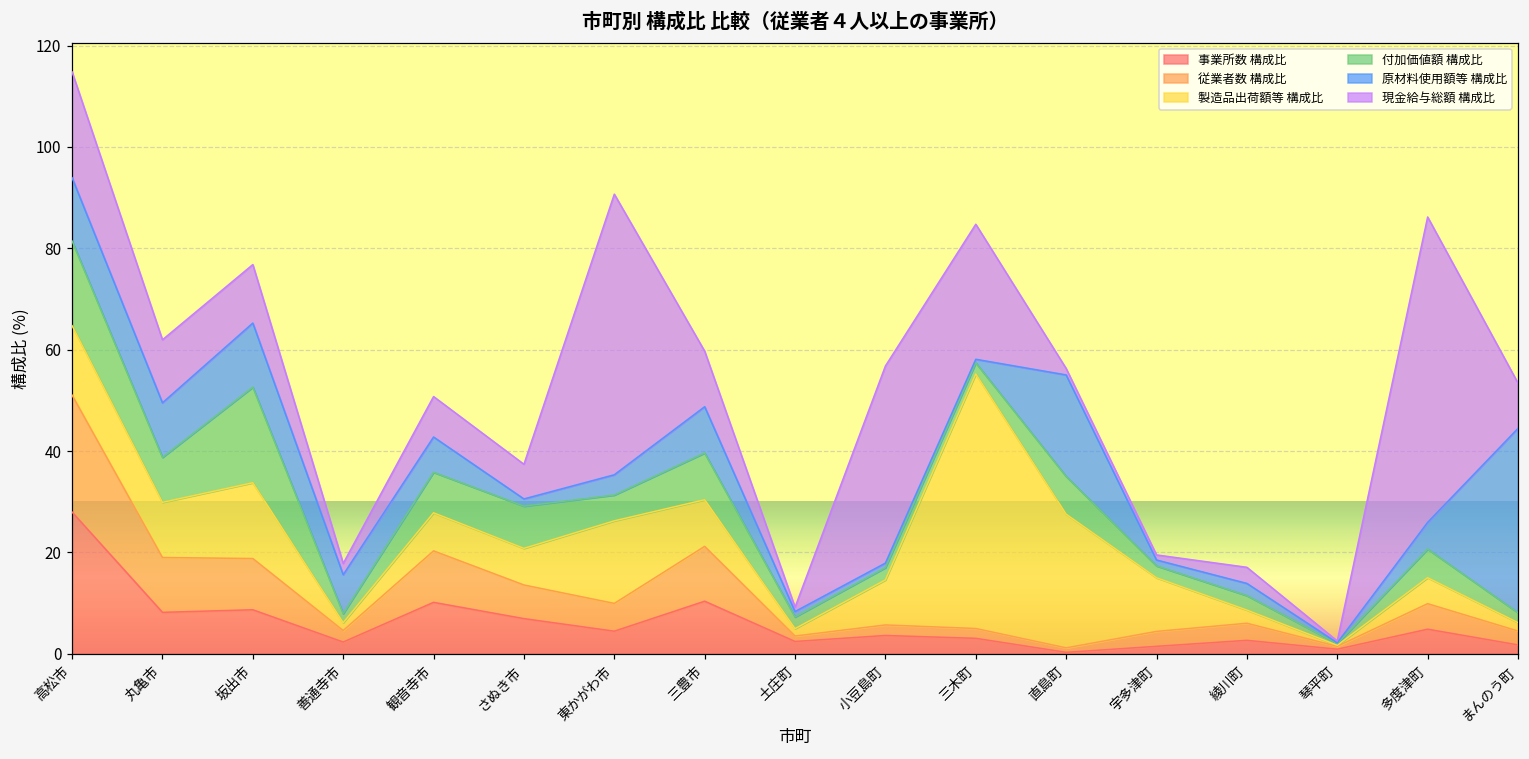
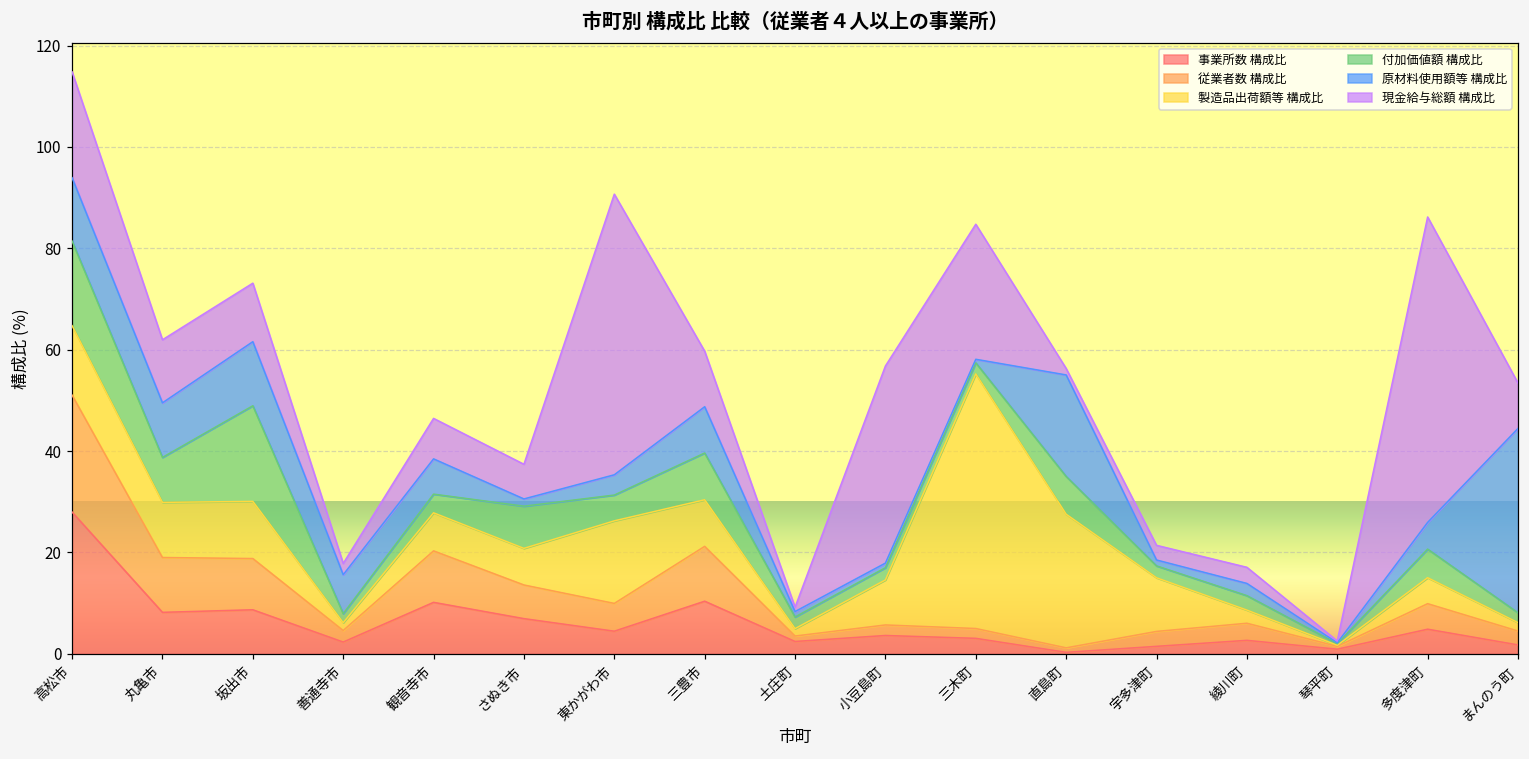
製造品出荷額等 構成比, 坂出市: 15 -> 11
付加価値額 構成比, 観音寺市: 8 -> 4
現金給与総額 構成比, 宇多津町: 1 -> 3
